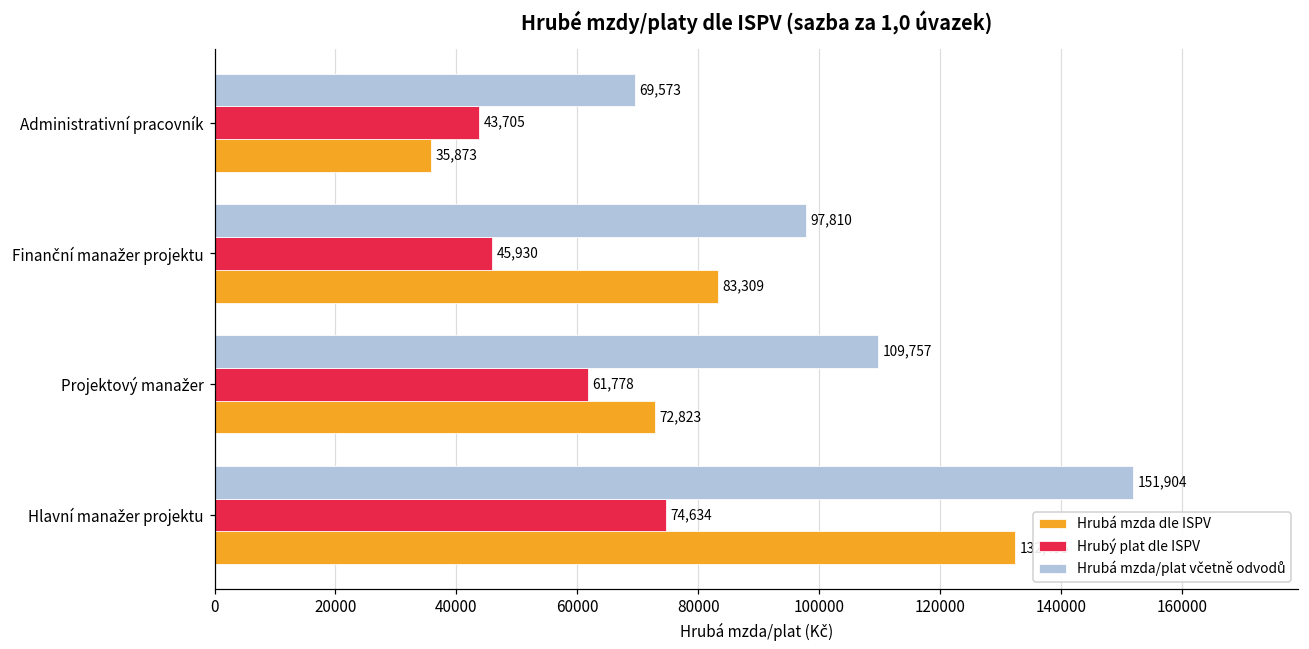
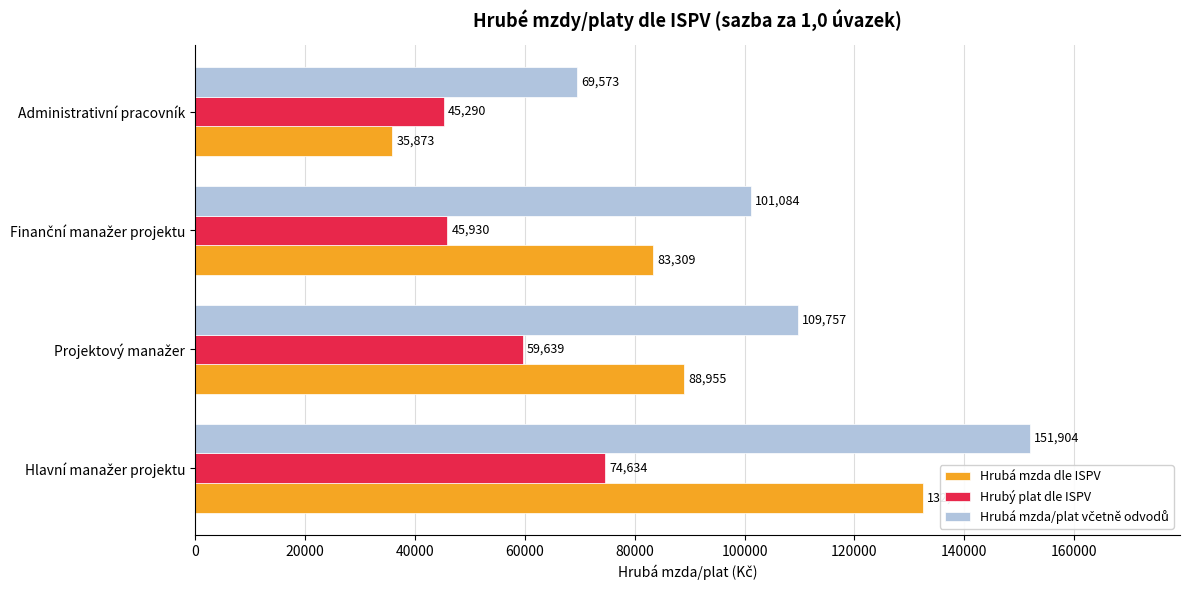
Hrubý plat dle ISPV, Administrativní pracovník: 43,705 -> 45,290
Hrubá mzda/plat včetně odvodů, Finanční manažer projektu: 97,810 -> 101,084
Hrubý plat dle ISPV, Projektový manažer: 61,778 -> 59,639
Hrubá mzda dle ISPV, Projektový manažer: 72,823 -> 88,955
